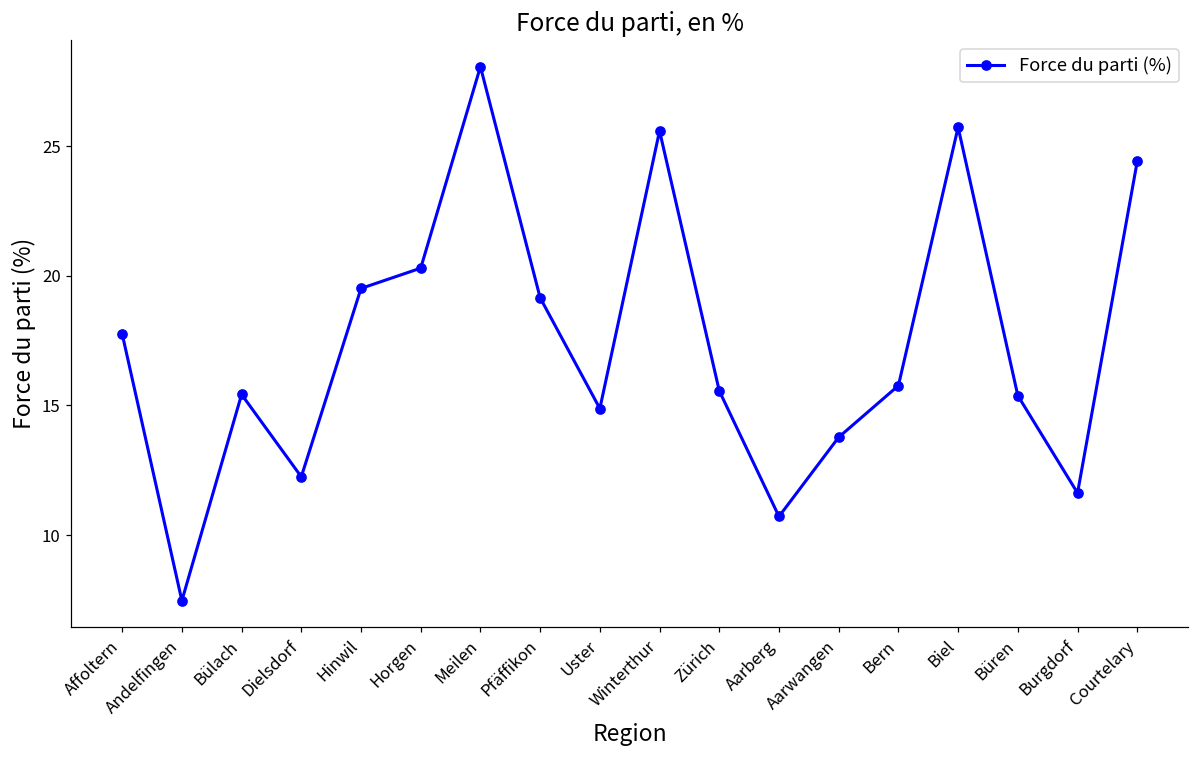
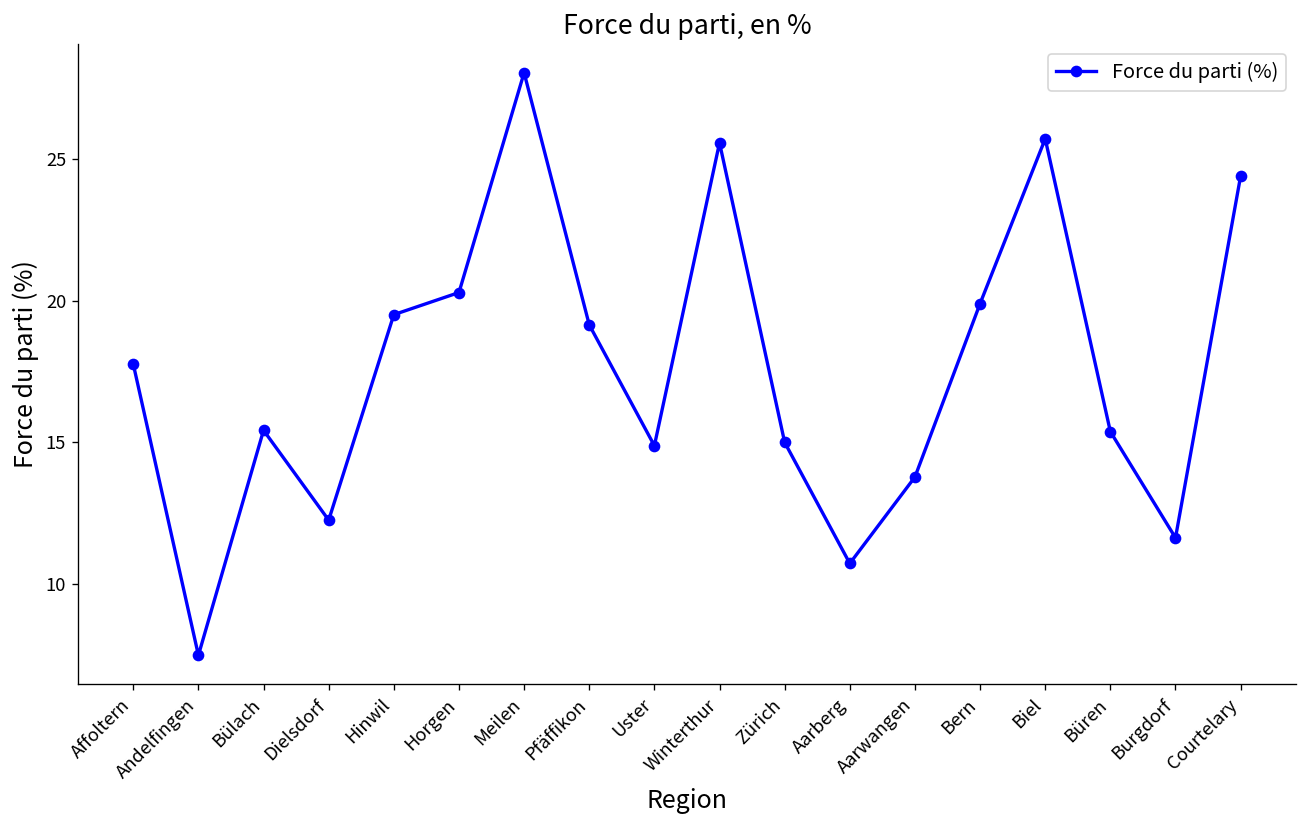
Zürich: 15.6 -> 15.0
Bern: 15.8 -> 19.9
